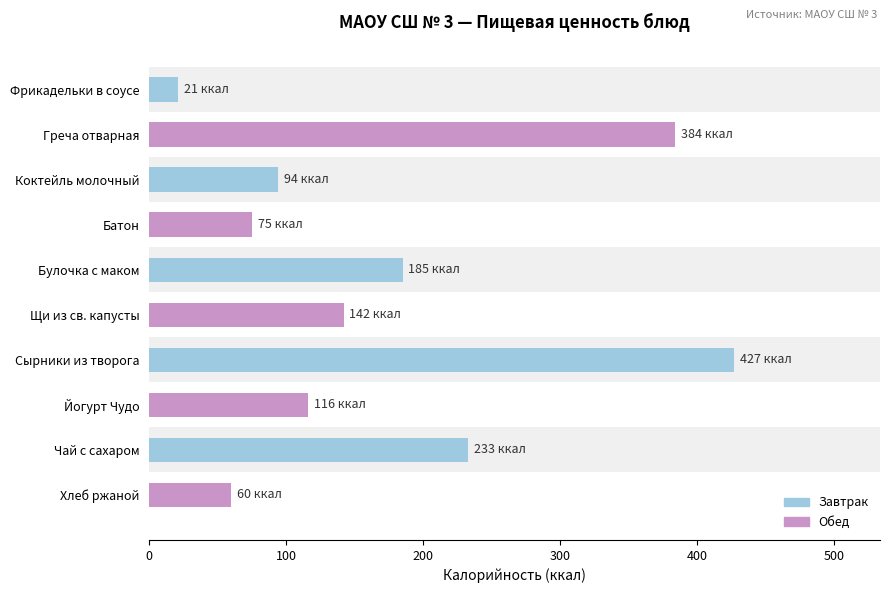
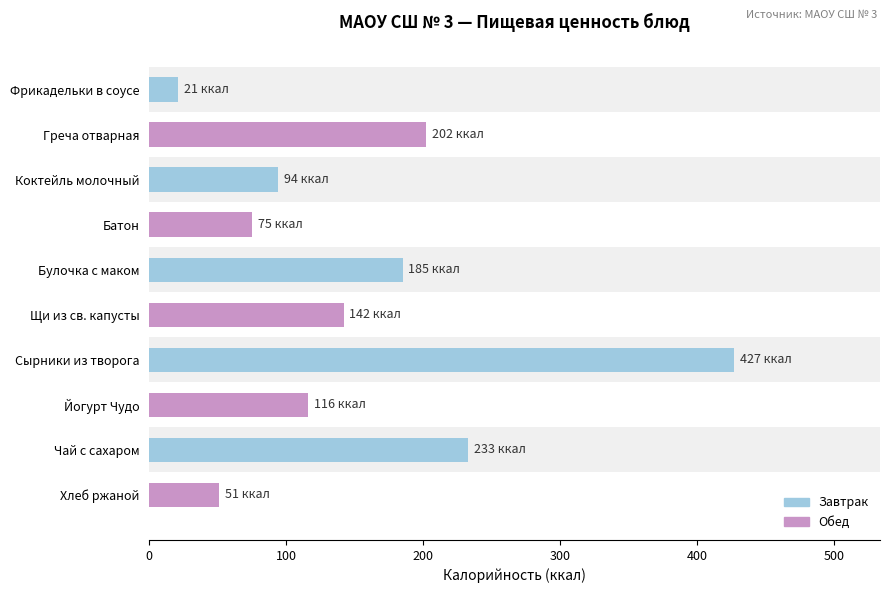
Греча отварная: 384 -> 202
Хлеб ржаной: 60 -> 51
